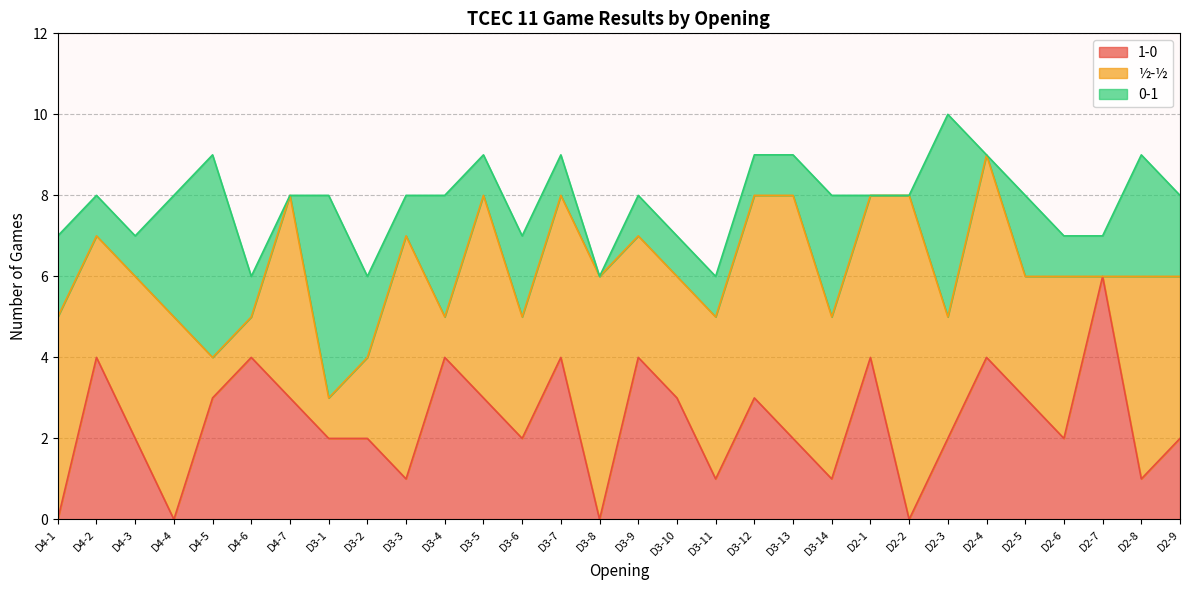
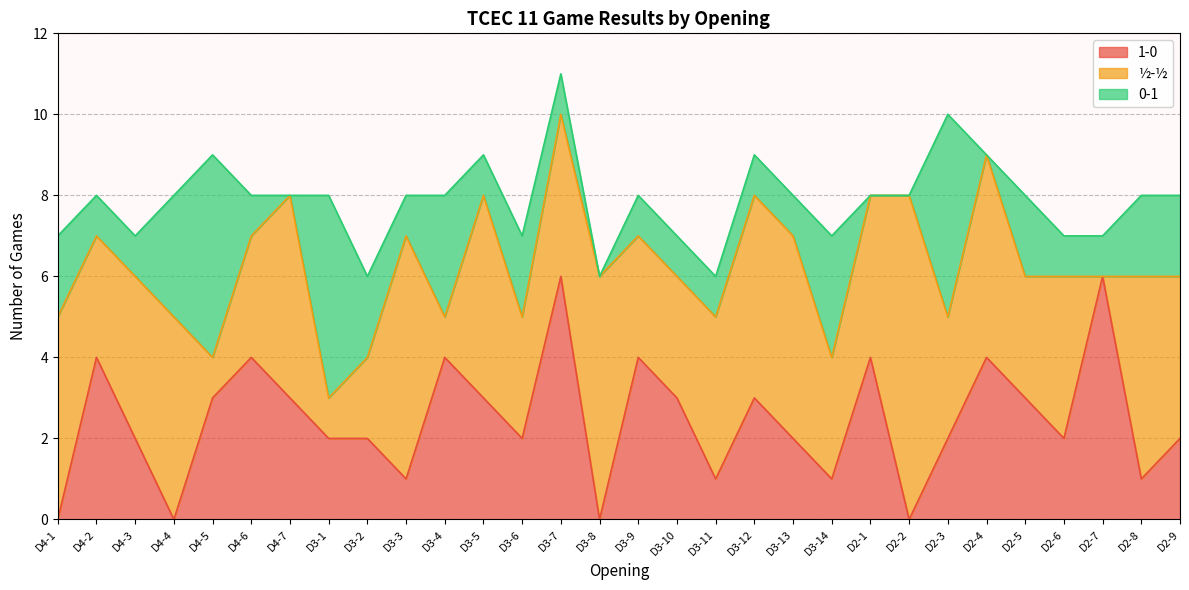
½-½, D4-6: 1 -> 3
1-0, D3-7: 4 -> 6
½-½, D3-13: 6 -> 5
½-½, D3-14: 4 -> 3
0-1, D2-8: 3 -> 2
